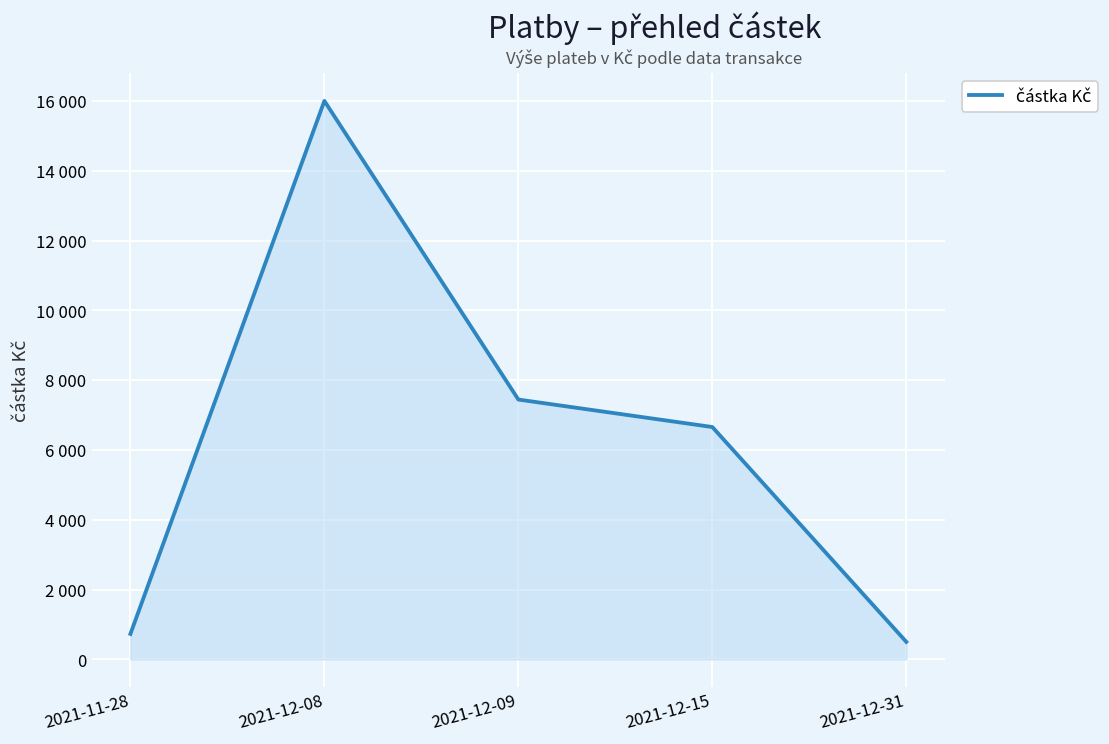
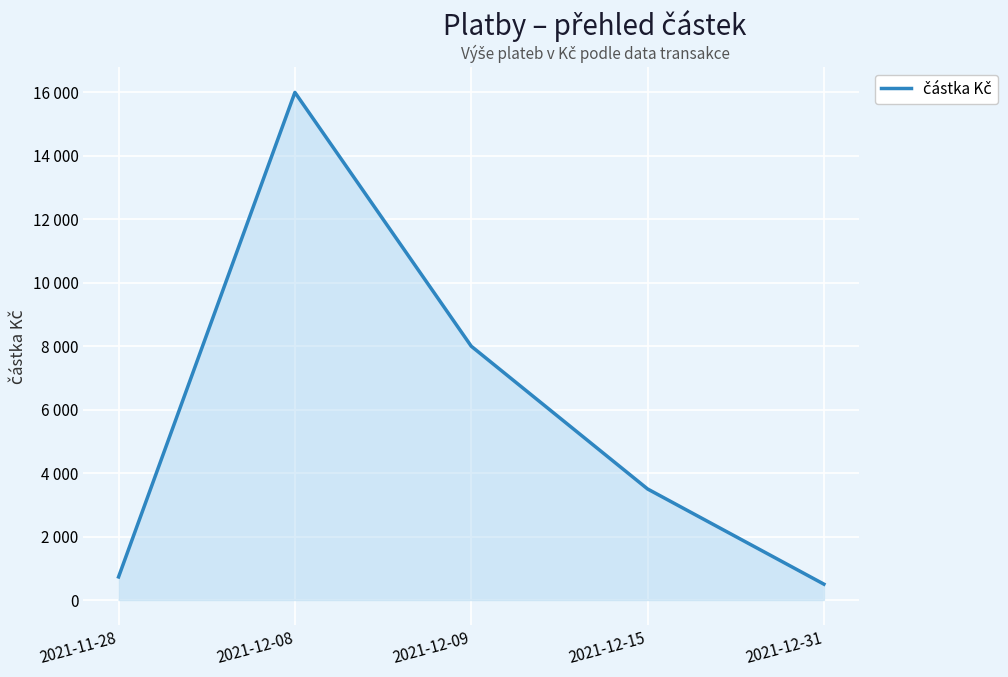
2021-12-09: 7400 -> 8000
2021-12-15: 6700 -> 3500
